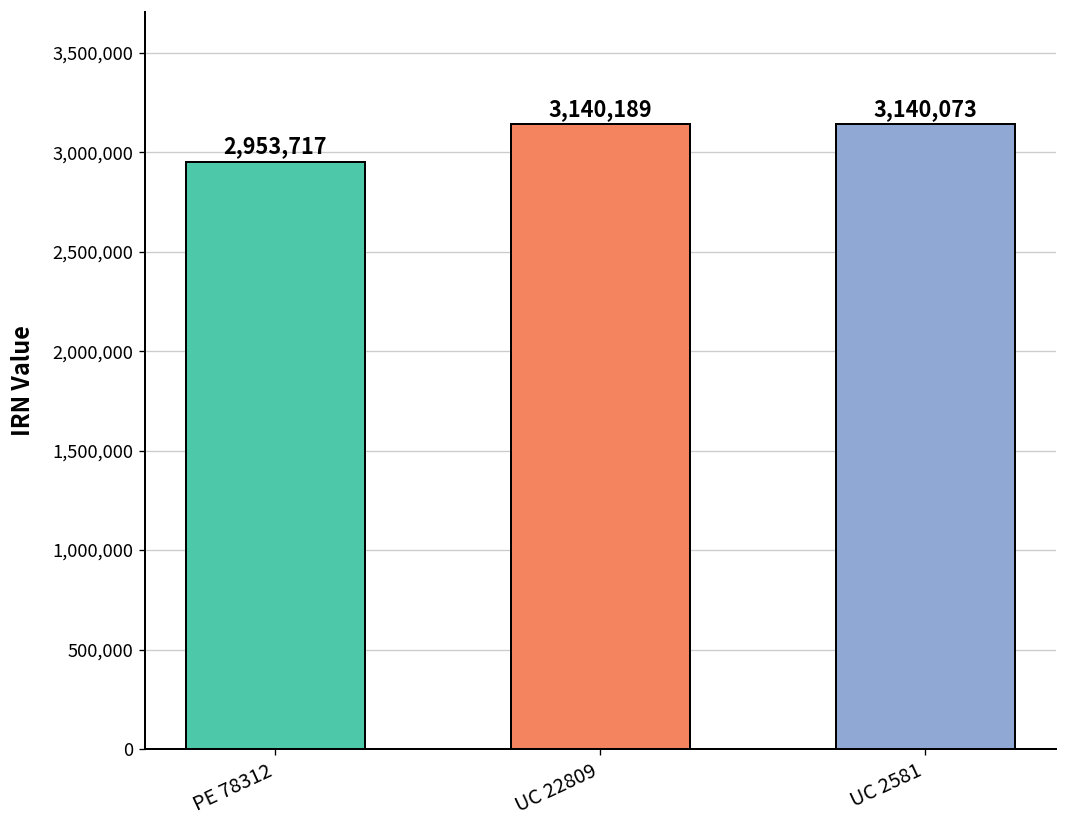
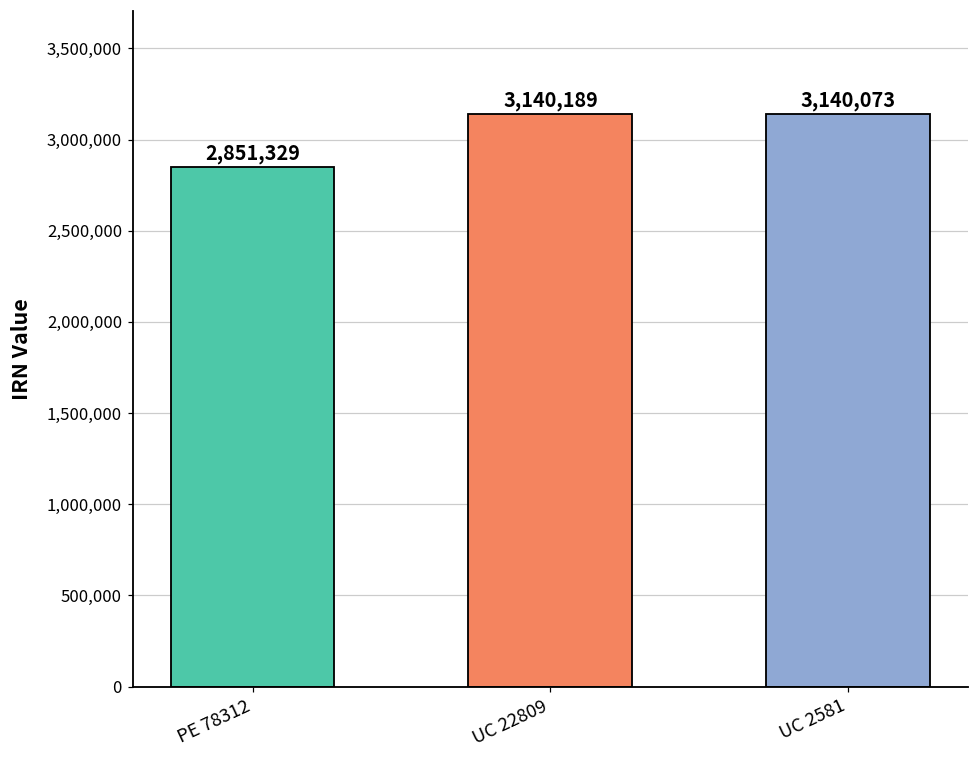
PE 78312: 2,953,717 -> 2,851,329
